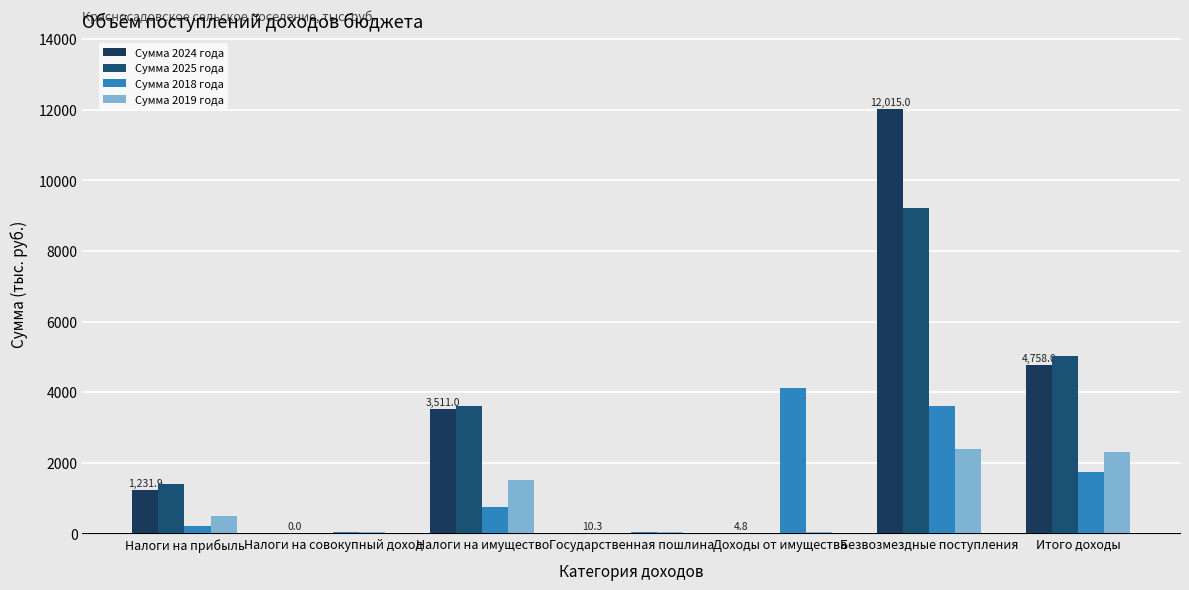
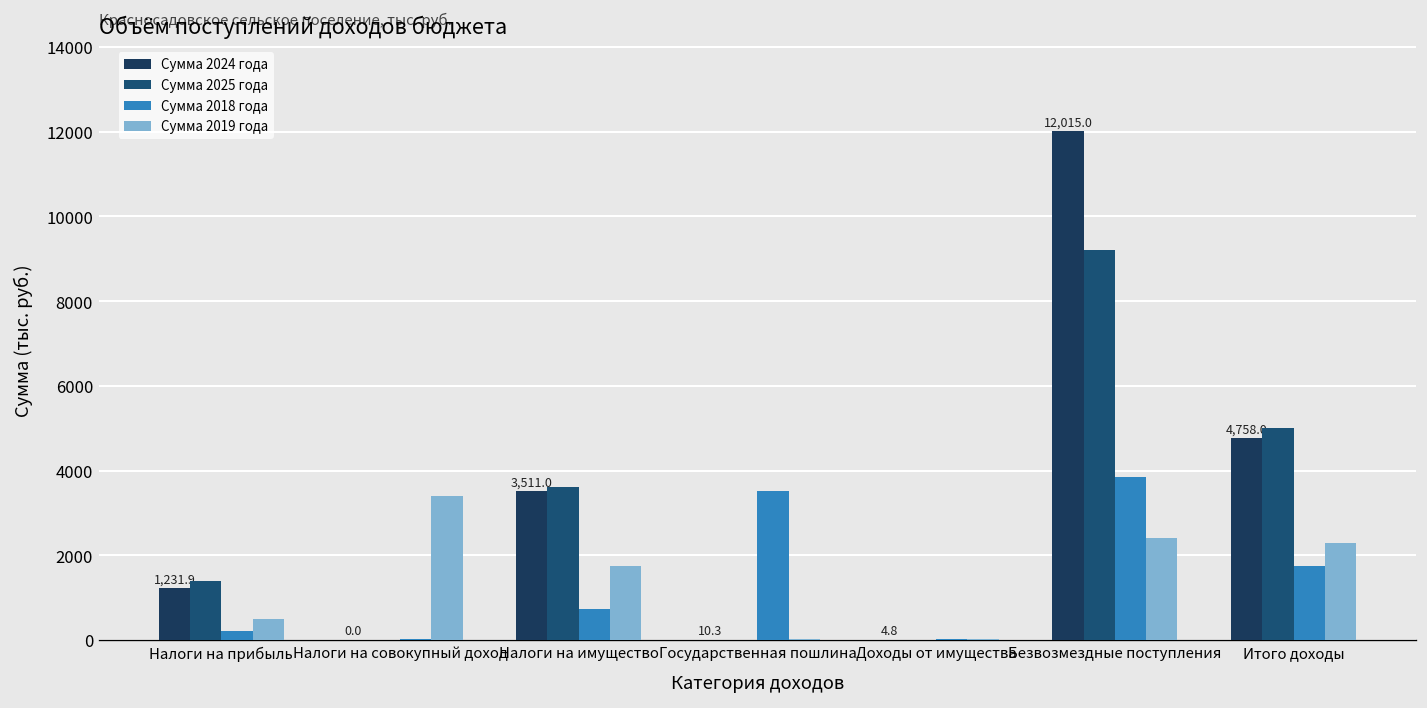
Сумма 2019 года, Налоги на совокупный доход: 0 -> 3400
Сумма 2019 года, Налоги на имущество: 1500 -> 1700
Сумма 2018 года, Государственная пошлина: 0 -> 3500
Сумма 2018 года, Доходы от имущества: 4100 -> 0
Сумма 2018 года, Безвозмездные поступления: 3600 -> 3900
